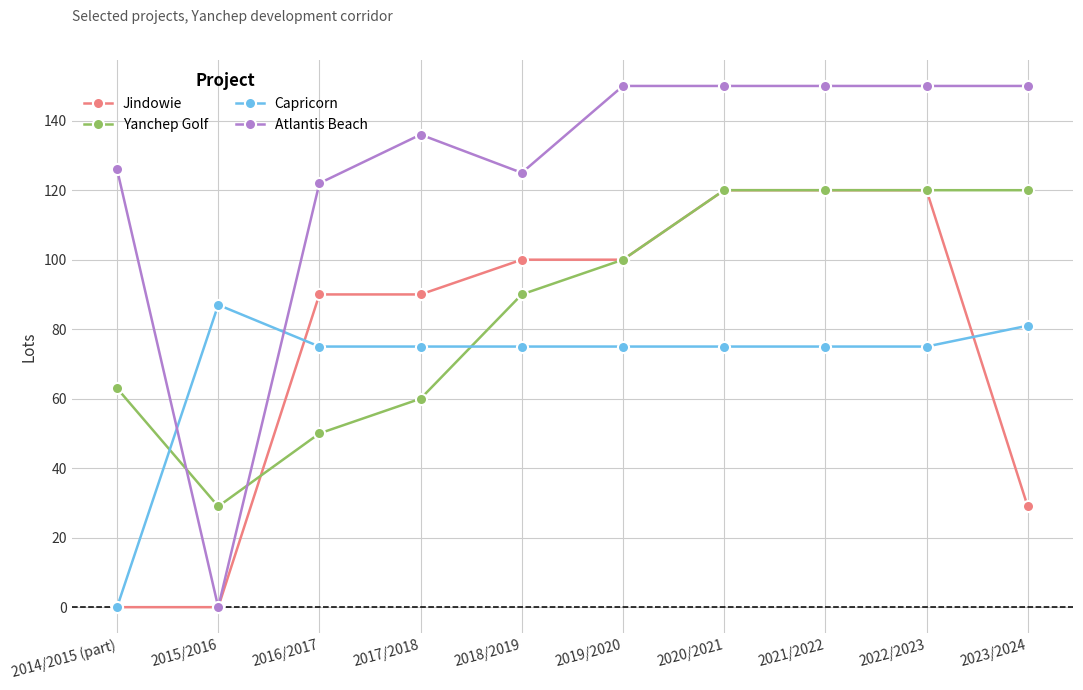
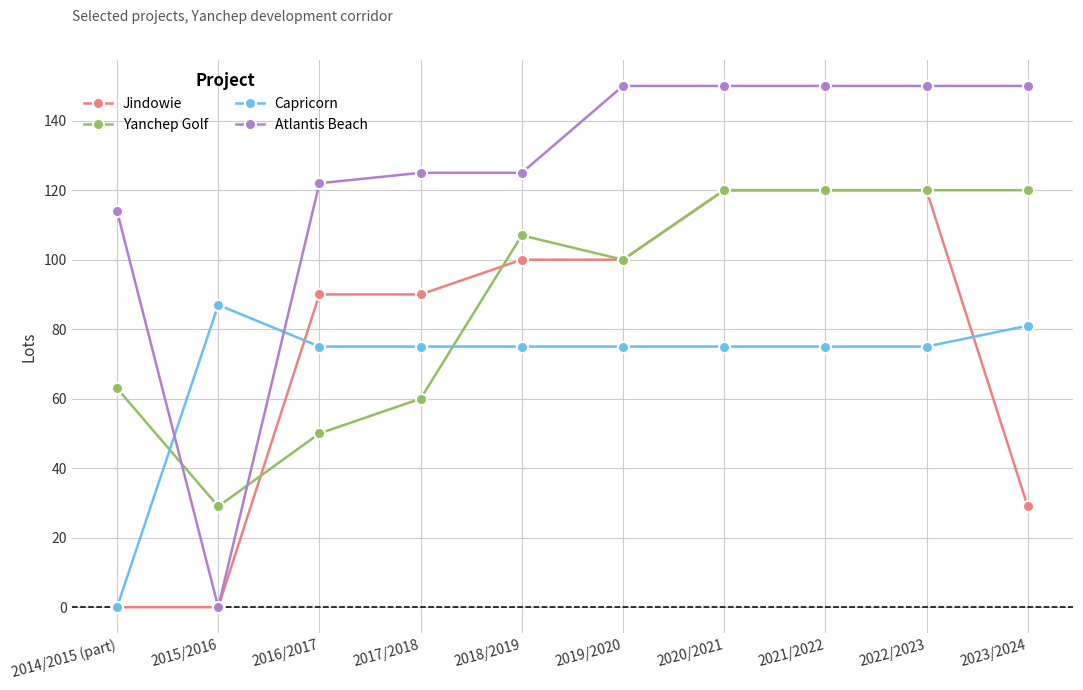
Atlantis Beach, 2014/2015 (part): 126 -> 114
Atlantis Beach, 2017/2018: 136 -> 125
Yanchep Golf, 2018/2019: 90 -> 107
